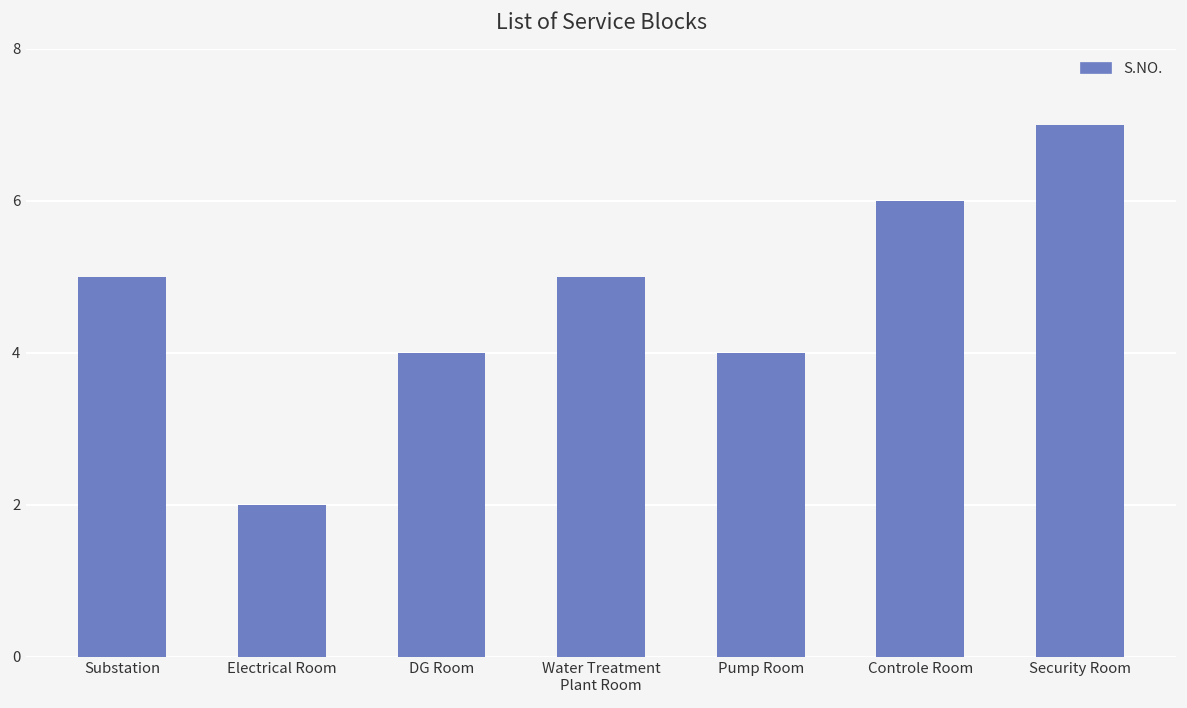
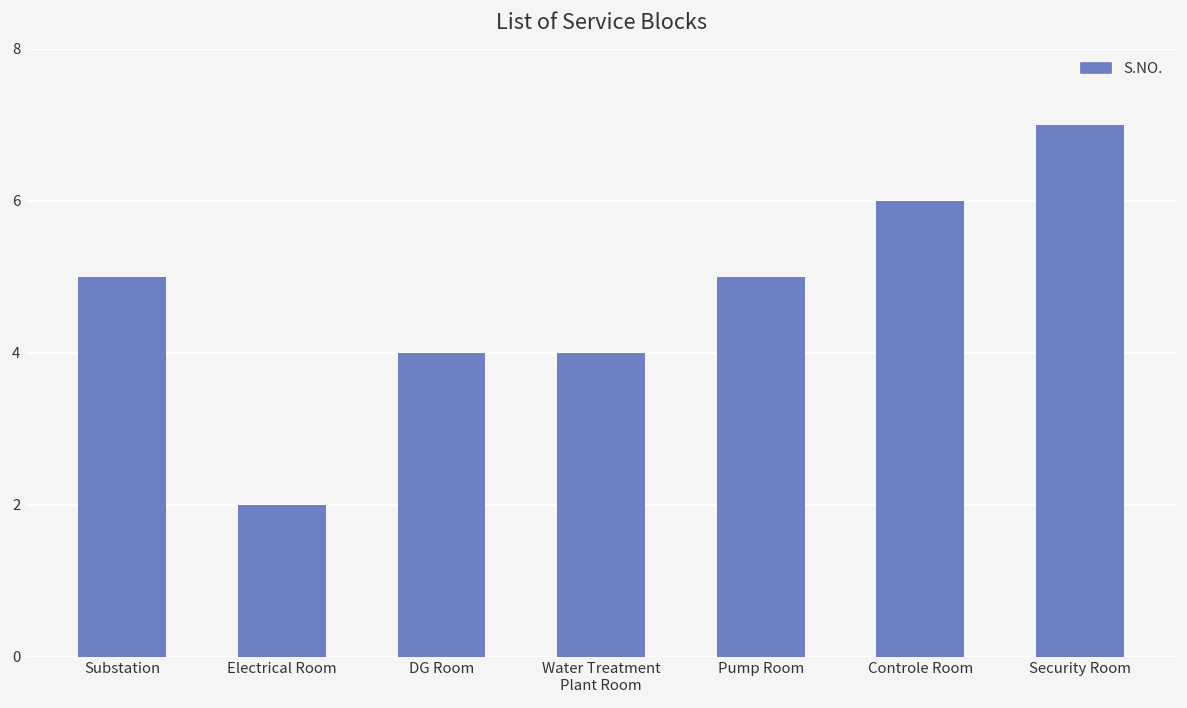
Water Treatment Plant Room: 5 -> 4
Pump Room: 4 -> 5
